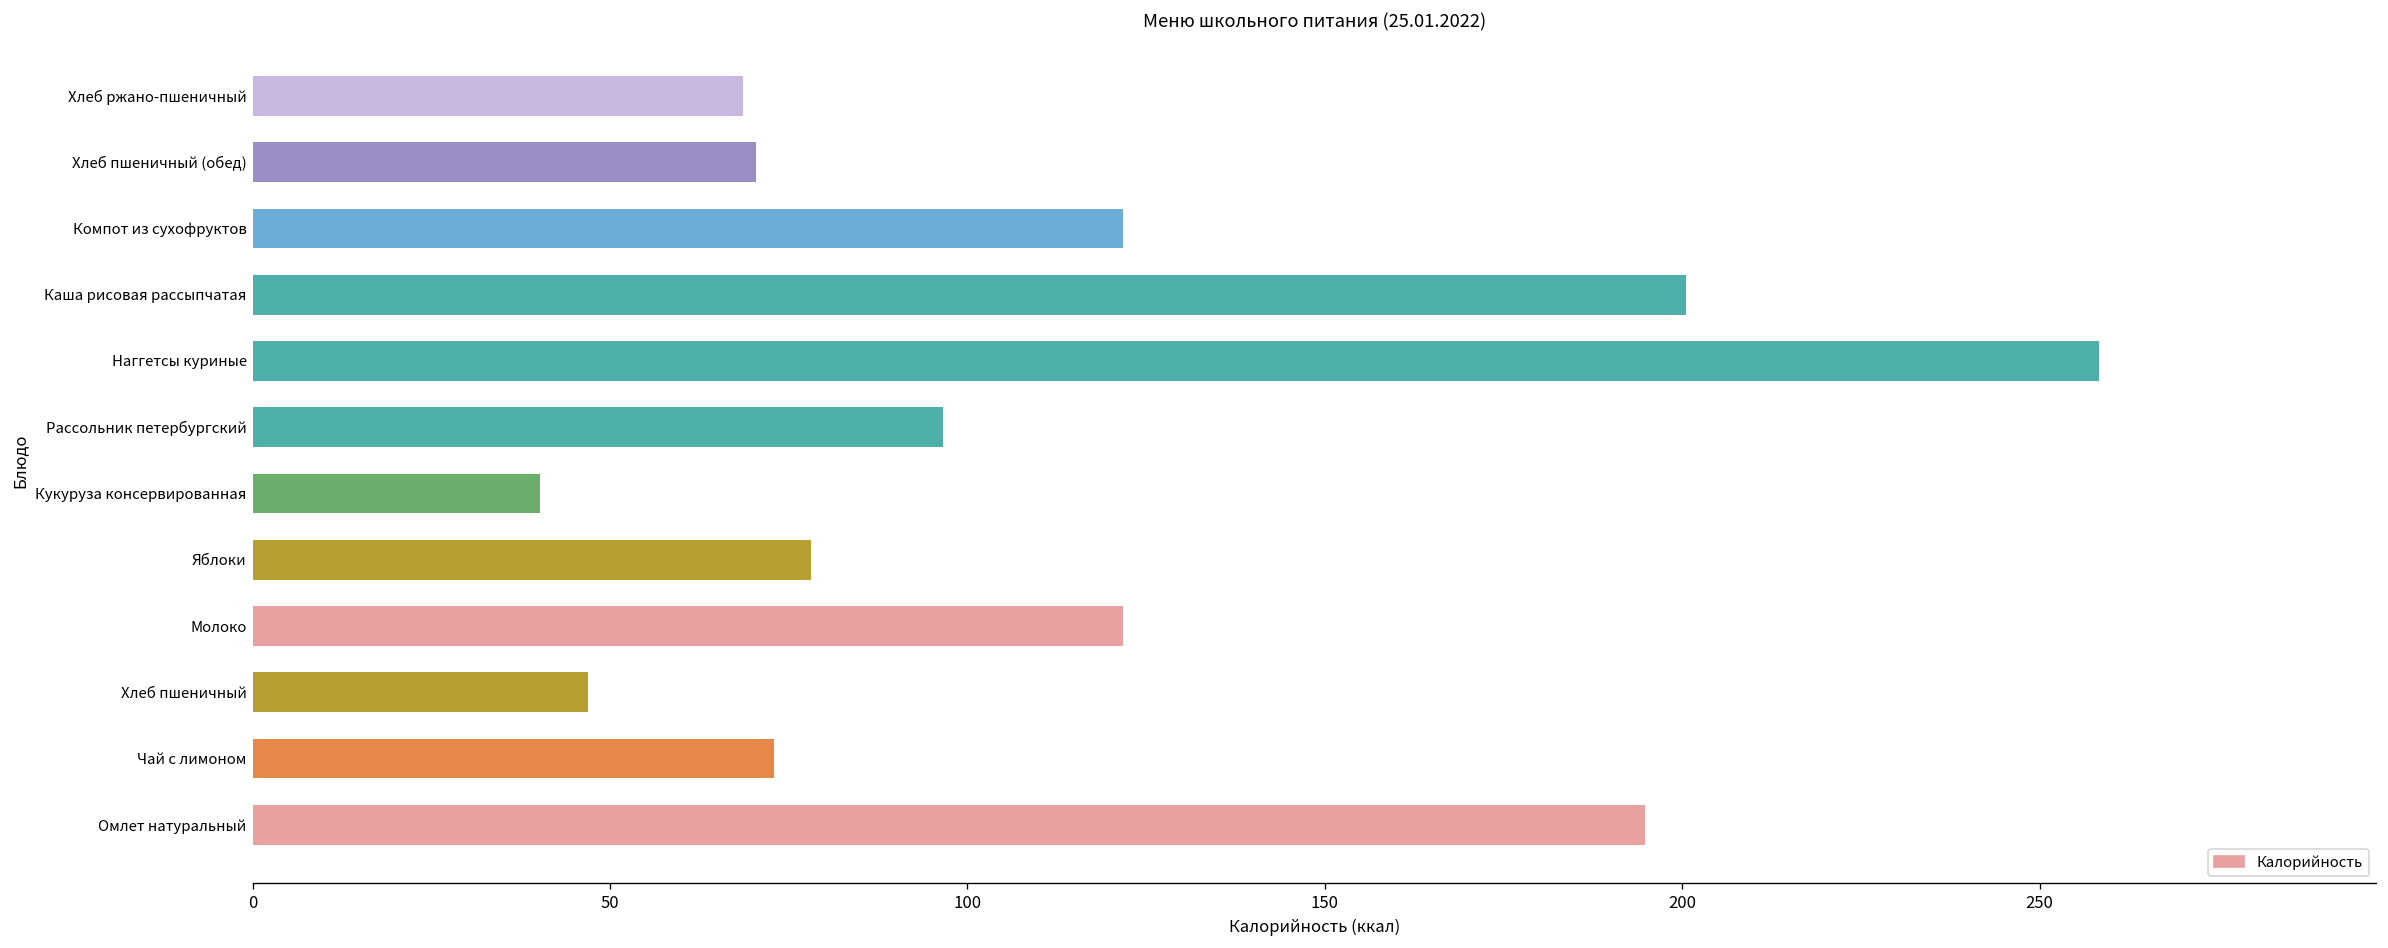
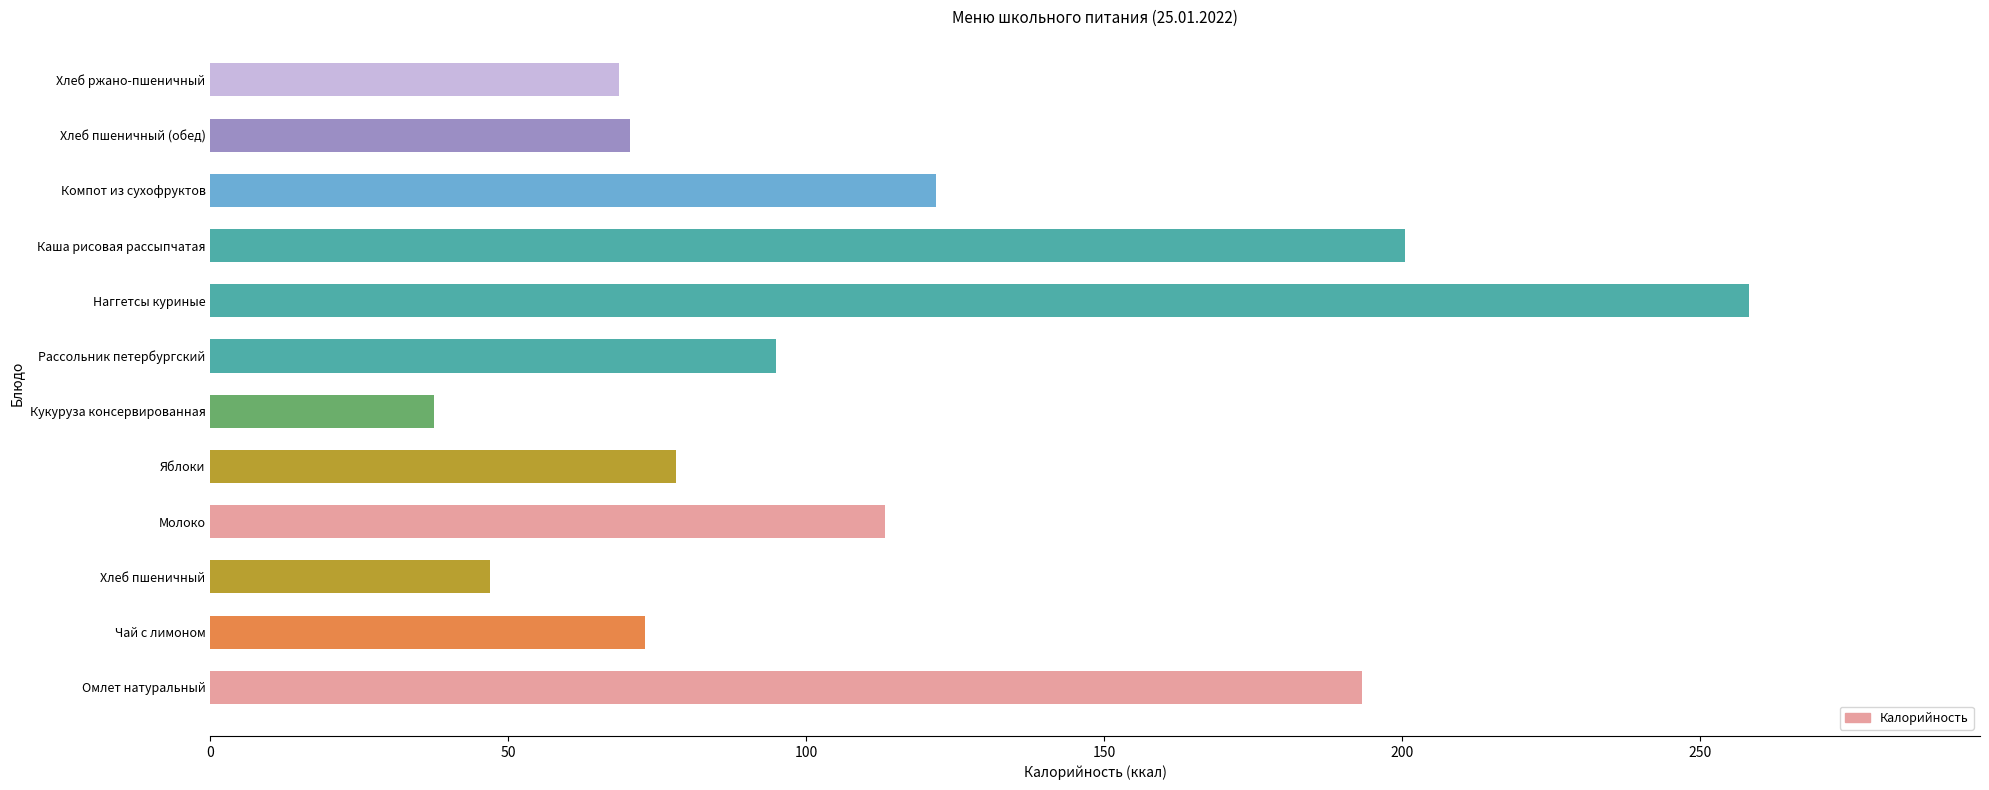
Рассольник петербургский: 97 -> 95
Кукуруза консервированная: 40 -> 38
Молоко: 122 -> 113
Омлет натуральный: 195 -> 193
